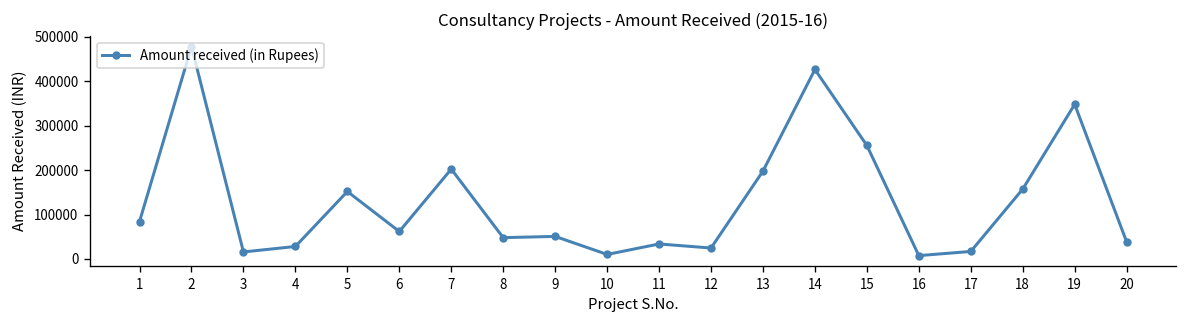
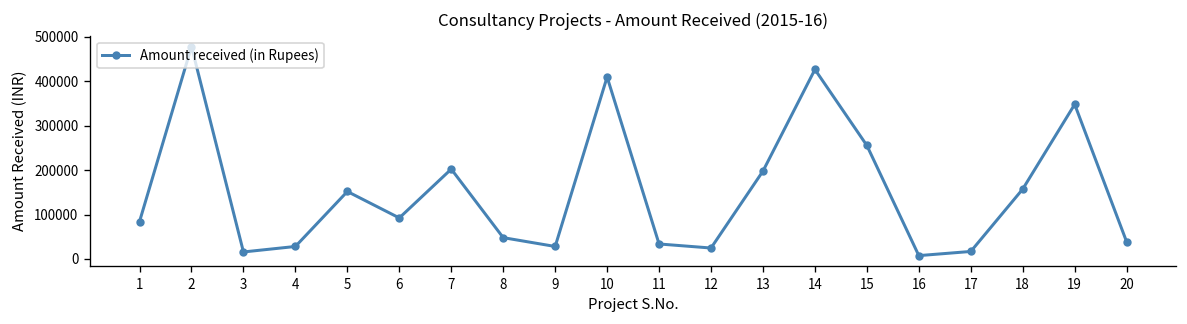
6: 60000 -> 90000
9: 50000 -> 30000
10: 10000 -> 410000
